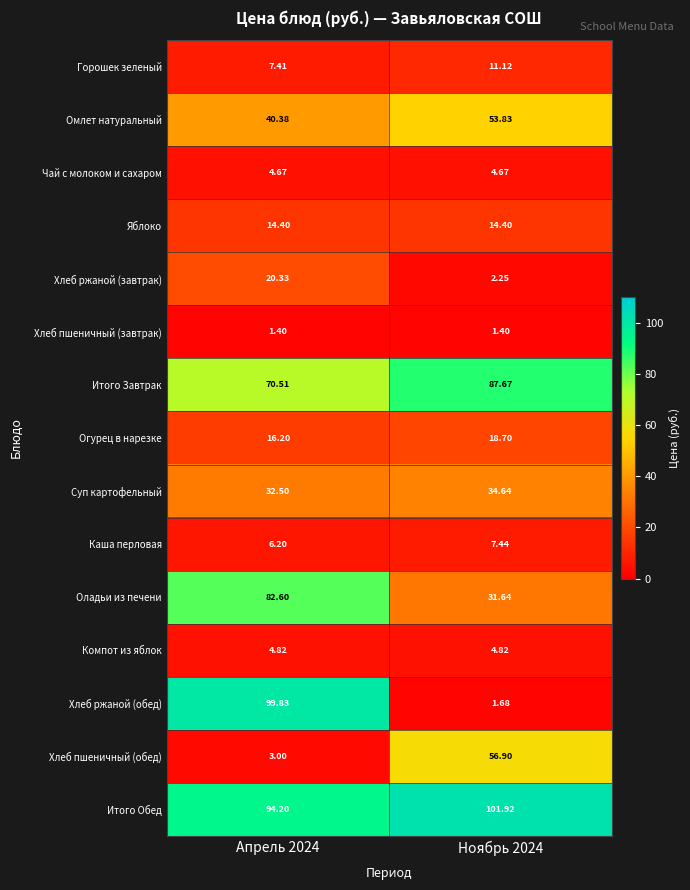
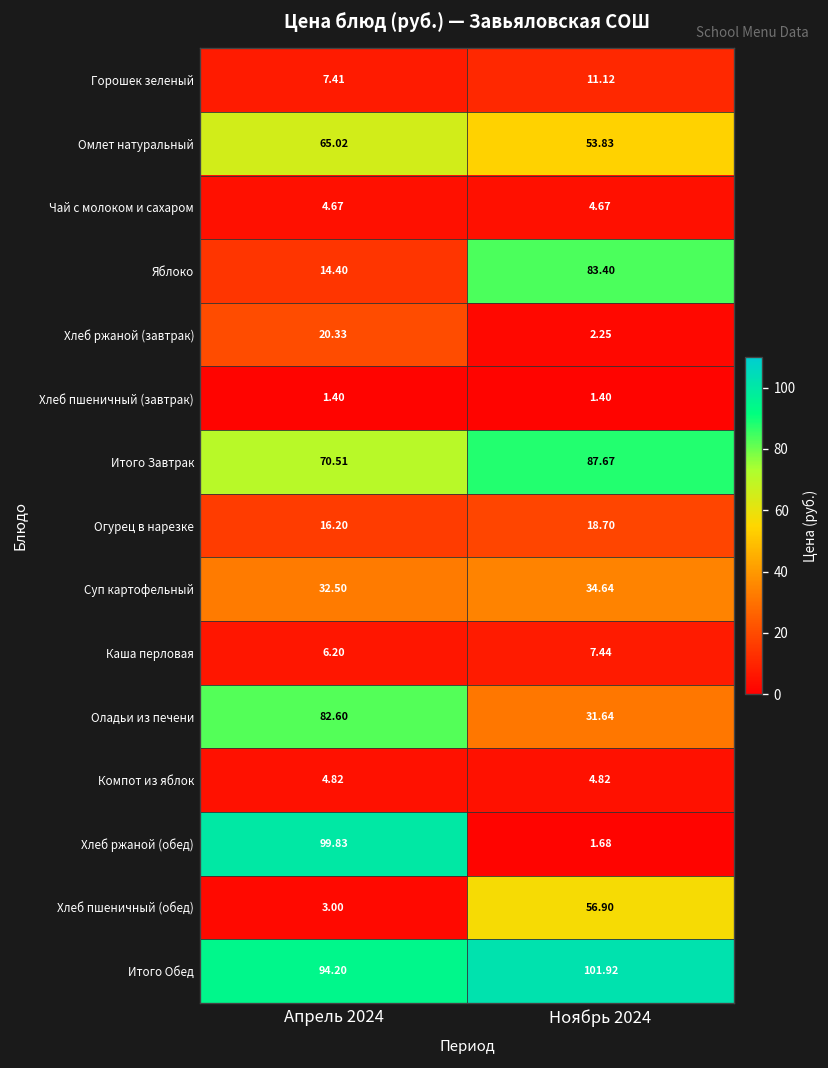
Омлет натуральный, Апрель 2024: 40.38 -> 65.02
Яблоко, Ноябрь 2024: 14.40 -> 83.40
